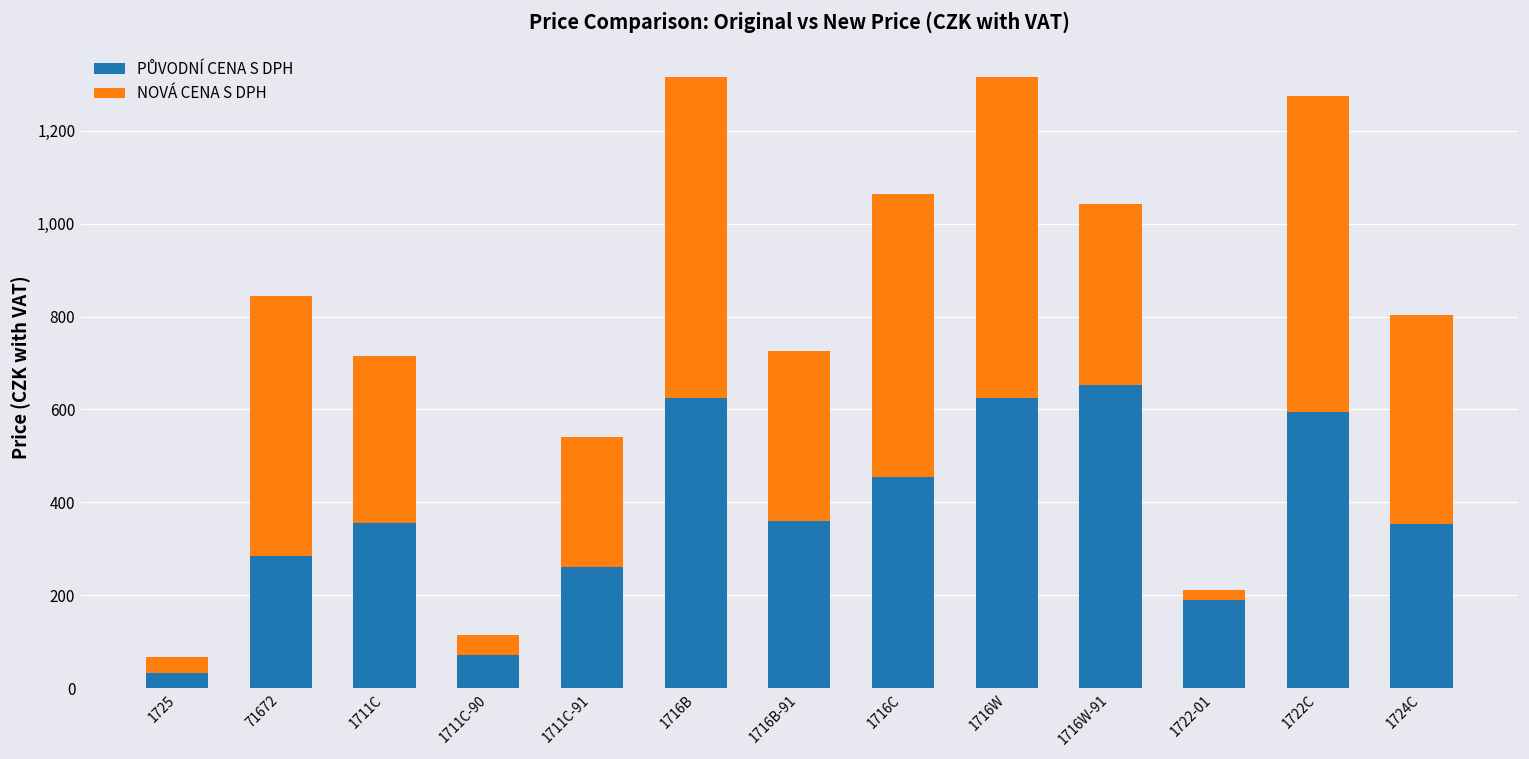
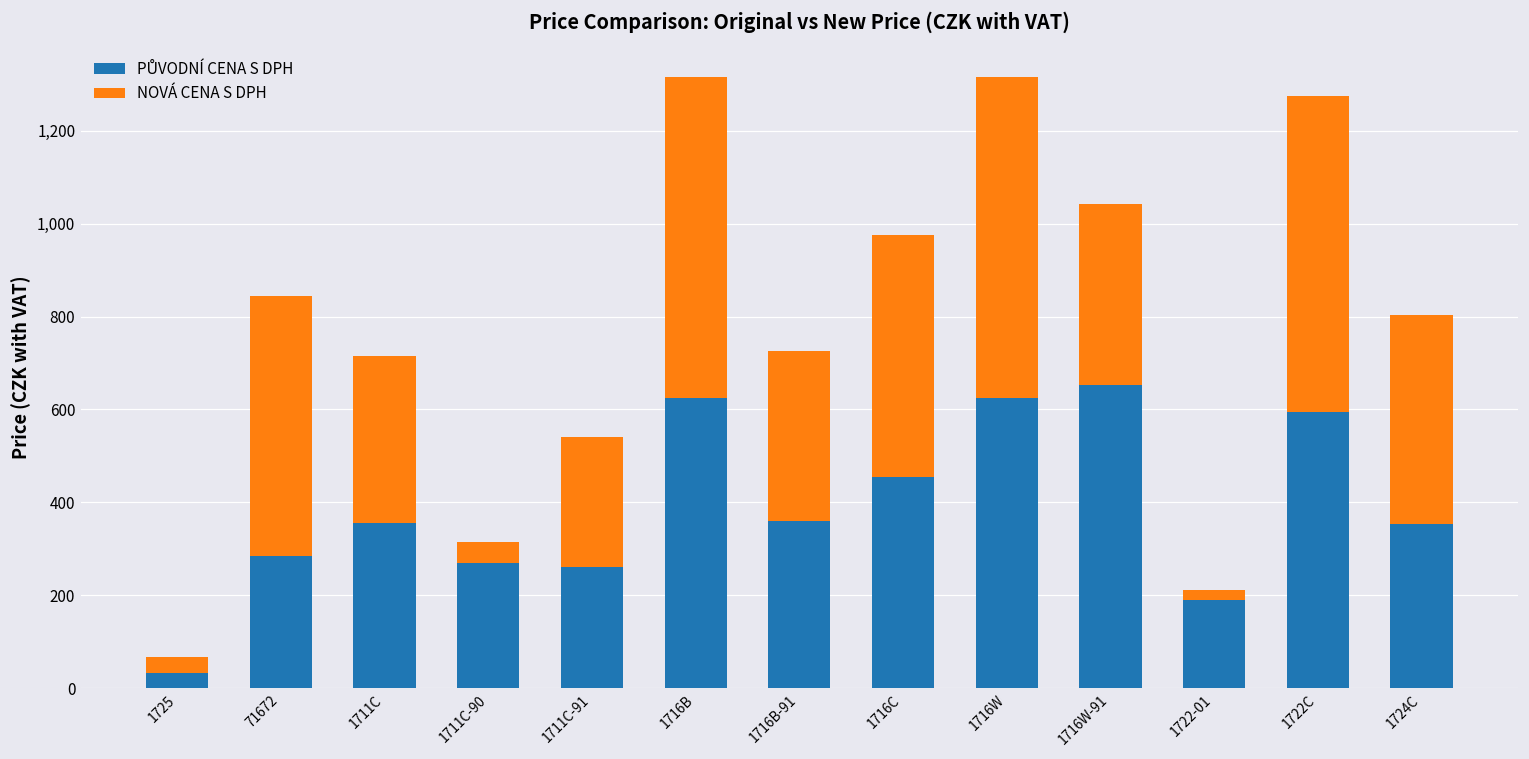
PŮVODNÍ CENA S DPH, 1711C-90: 70 -> 270
NOVÁ CENA S DPH, 1716C: 610 -> 520
